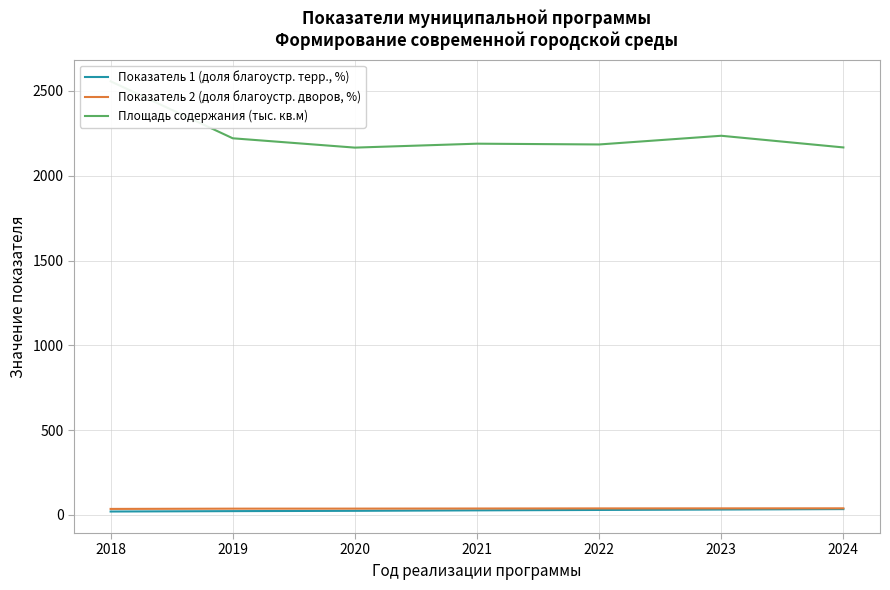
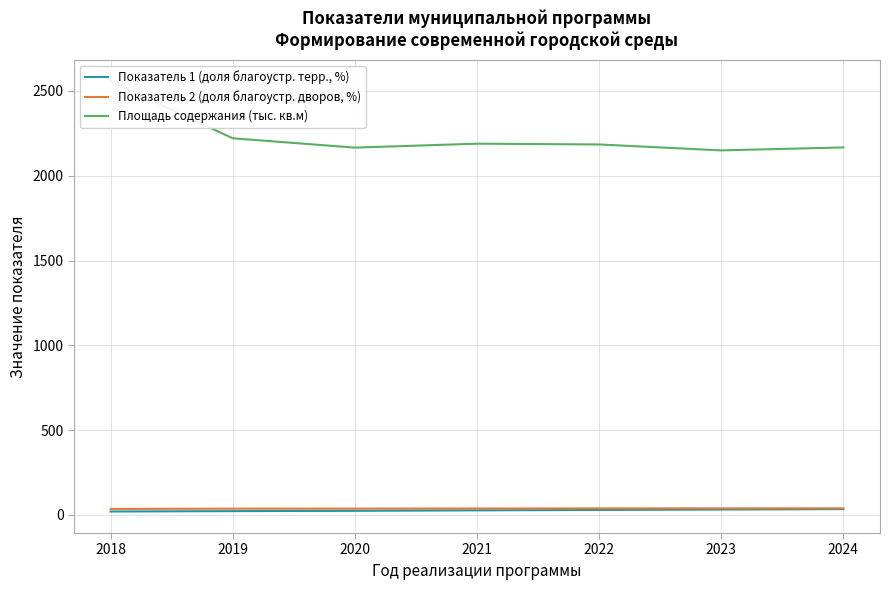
Площадь содержания (тыс. кв.м), 2023: 2240 -> 2150
